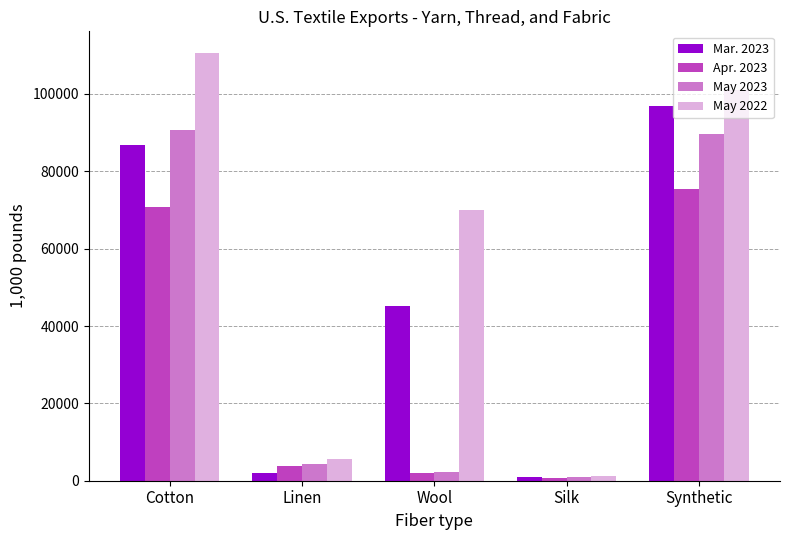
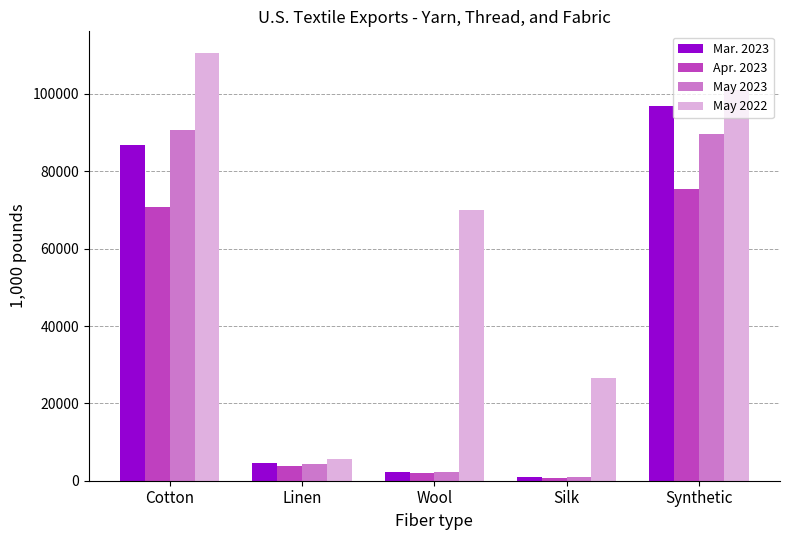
Mar. 2023, Linen: 2000 -> 5000
Mar. 2023, Wool: 45000 -> 2000
May 2022, Silk: 1000 -> 27000
